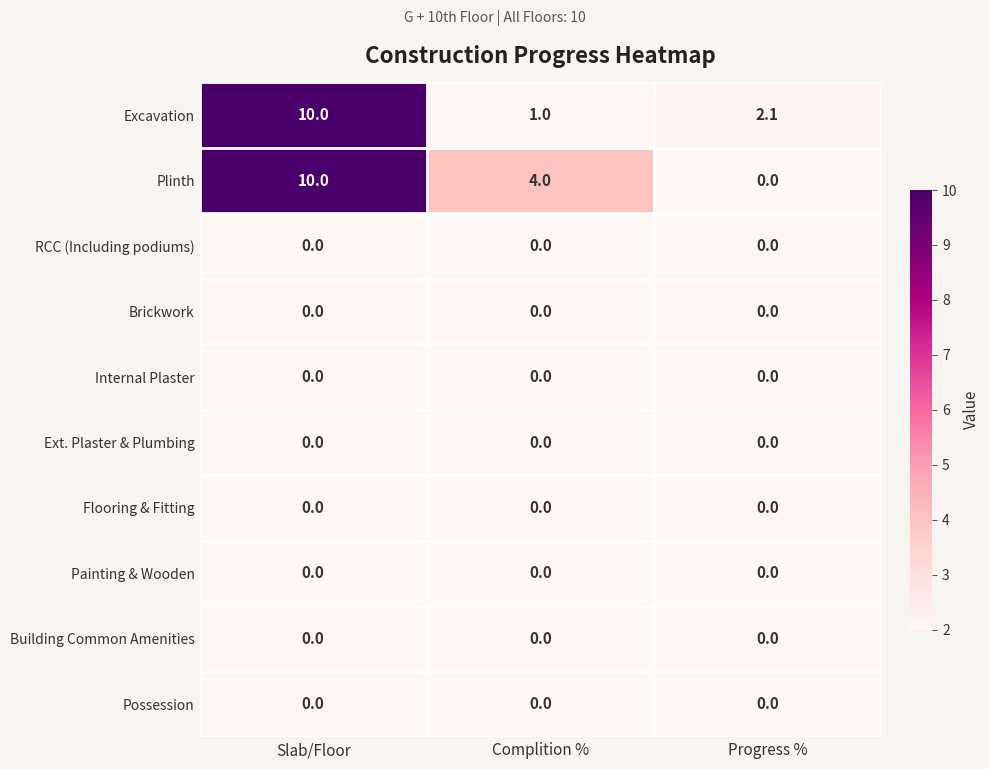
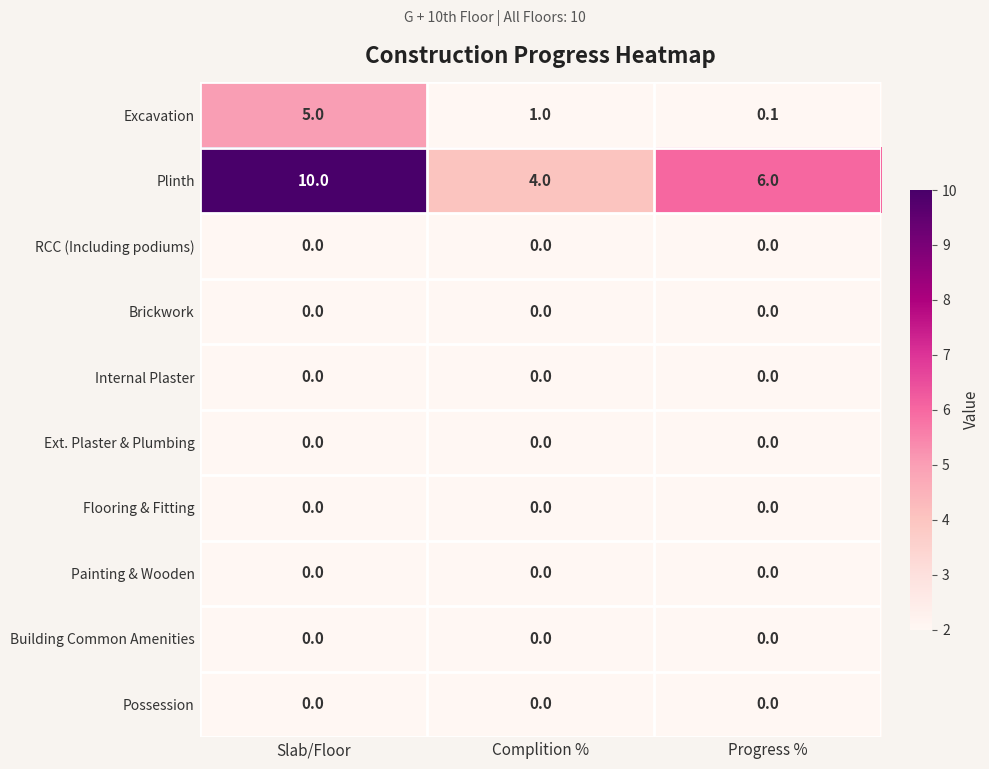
Excavation, Slab/Floor: 10.0 -> 5.0
Excavation, Progress %: 2.1 -> 0.1
Plinth, Progress %: 0.0 -> 6.0
